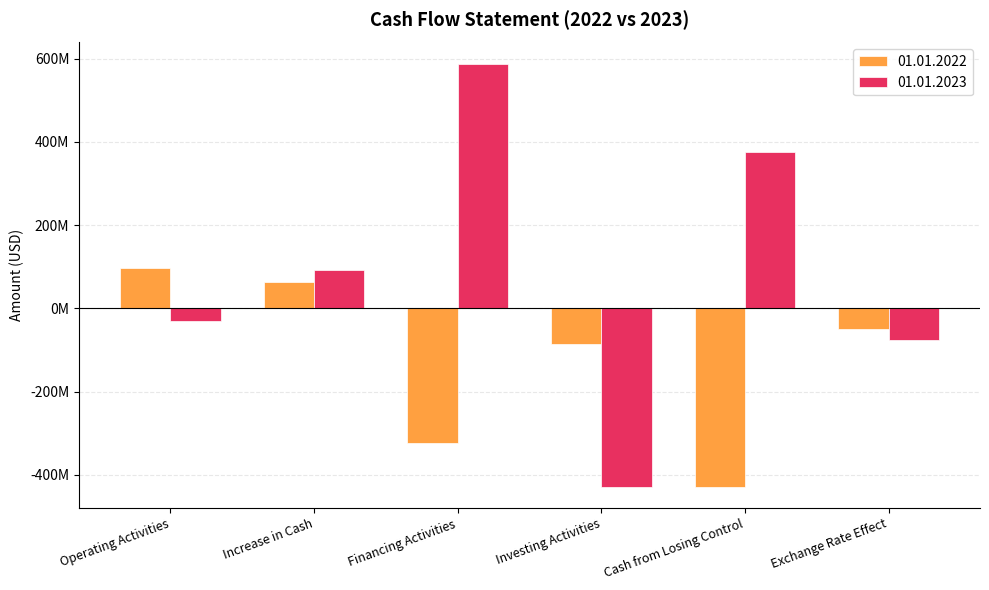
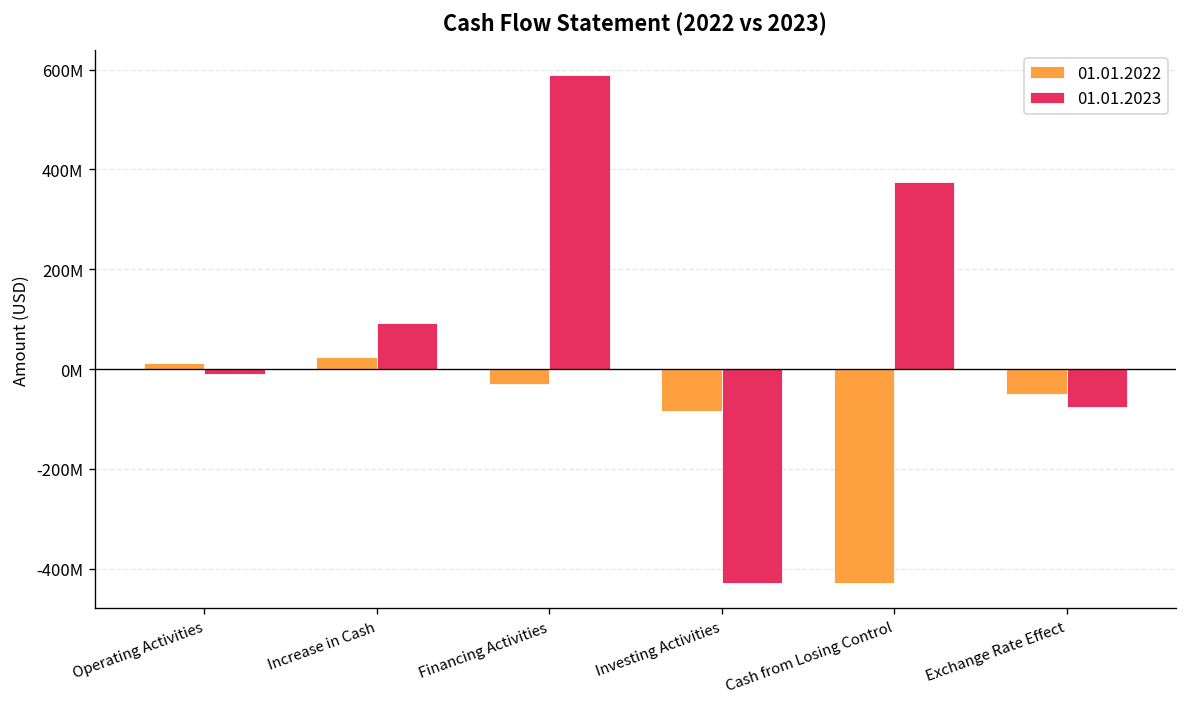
01.01.2022, Operating Activities: 100000000 -> 10000000
01.01.2023, Operating Activities: -30000000 -> -10000000
01.01.2022, Increase in Cash: 60000000 -> 20000000
01.01.2022, Financing Activities: -320000000 -> -30000000
